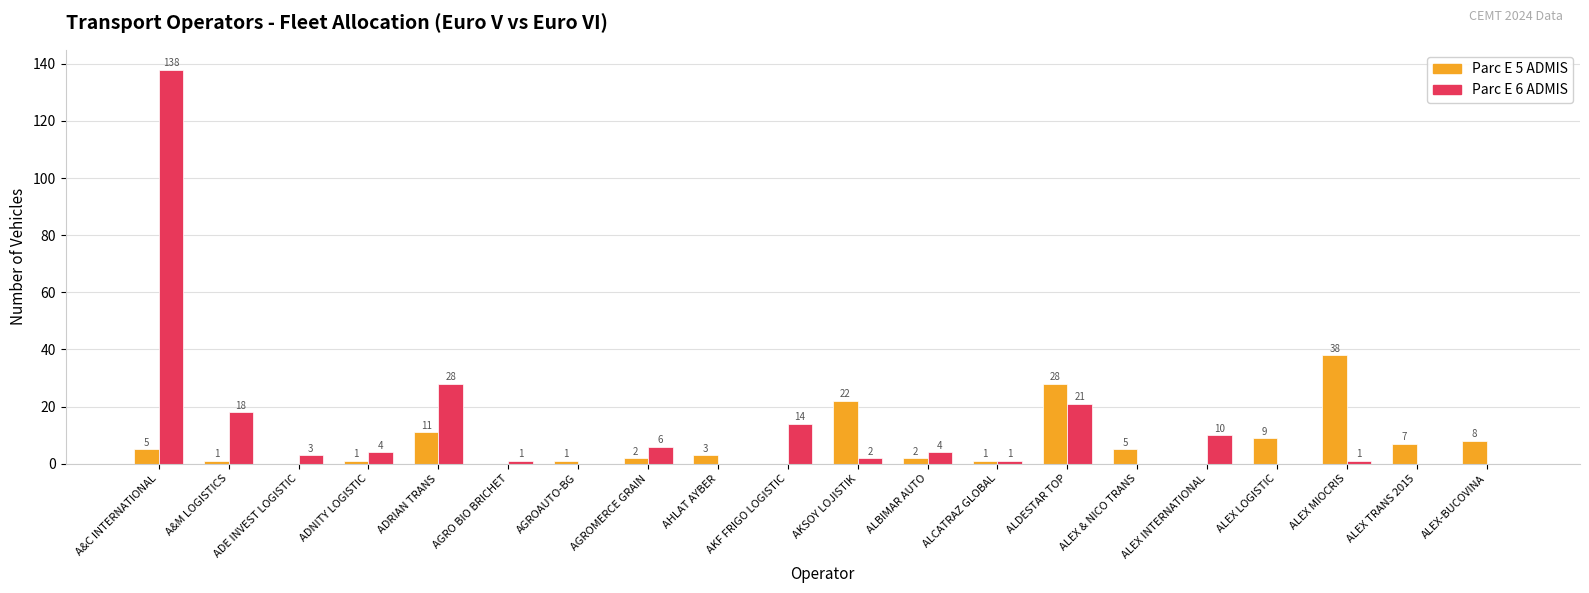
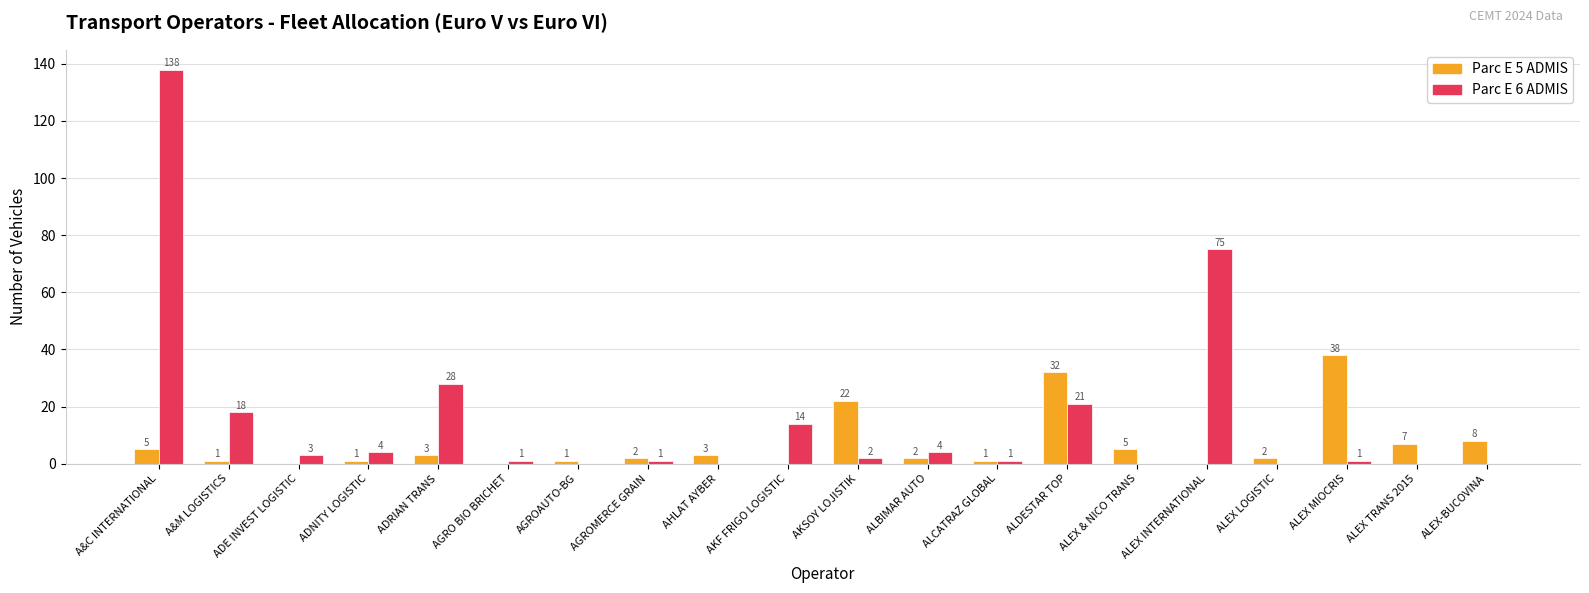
Parc E 5 ADMIS, ADRIAN TRANS: 11 -> 3
Parc E 6 ADMIS, AGROMERCE GRAIN: 6 -> 1
Parc E 5 ADMIS, ALDESTAR TOP: 28 -> 32
Parc E 6 ADMIS, ALEX INTERNATIONAL: 10 -> 75
Parc E 5 ADMIS, ALEX LOGISTIC: 9 -> 2
